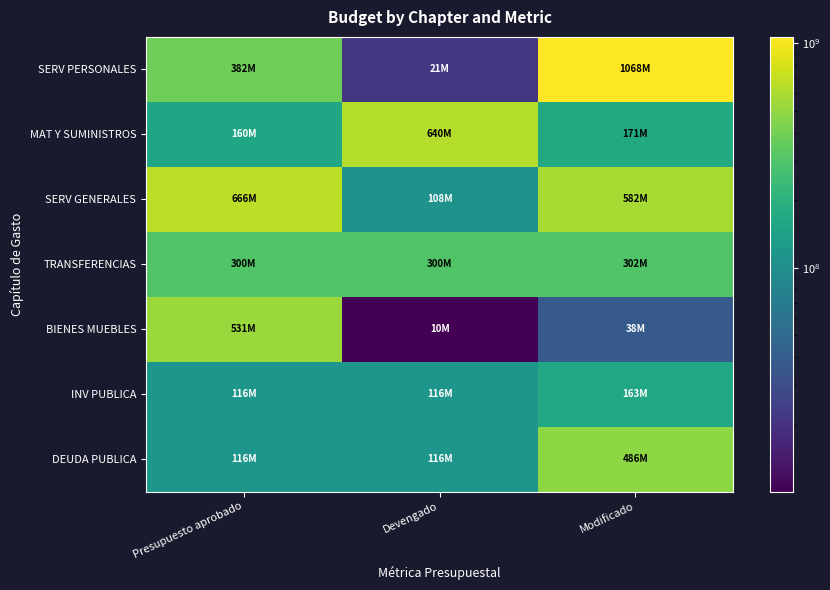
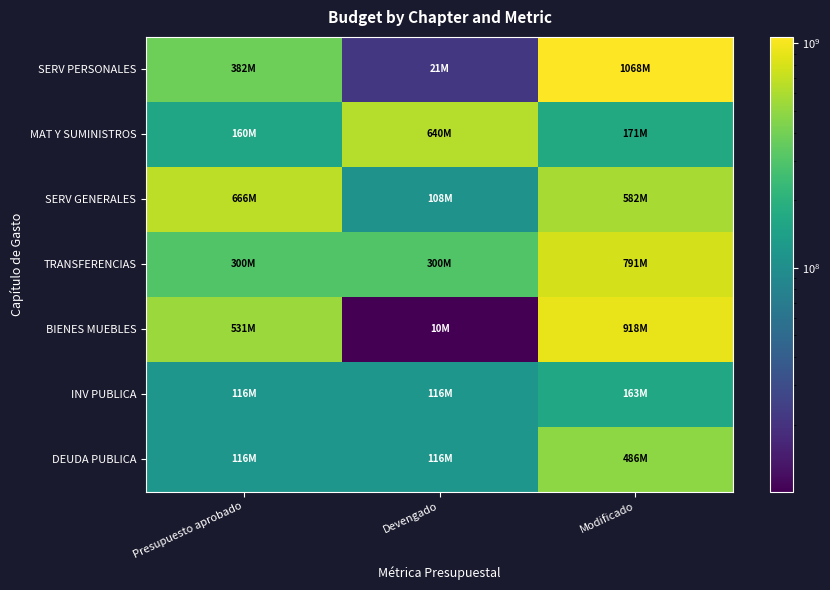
TRANSFERENCIAS, Modificado: 302M -> 791M
BIENES MUEBLES, Modificado: 38M -> 918M
